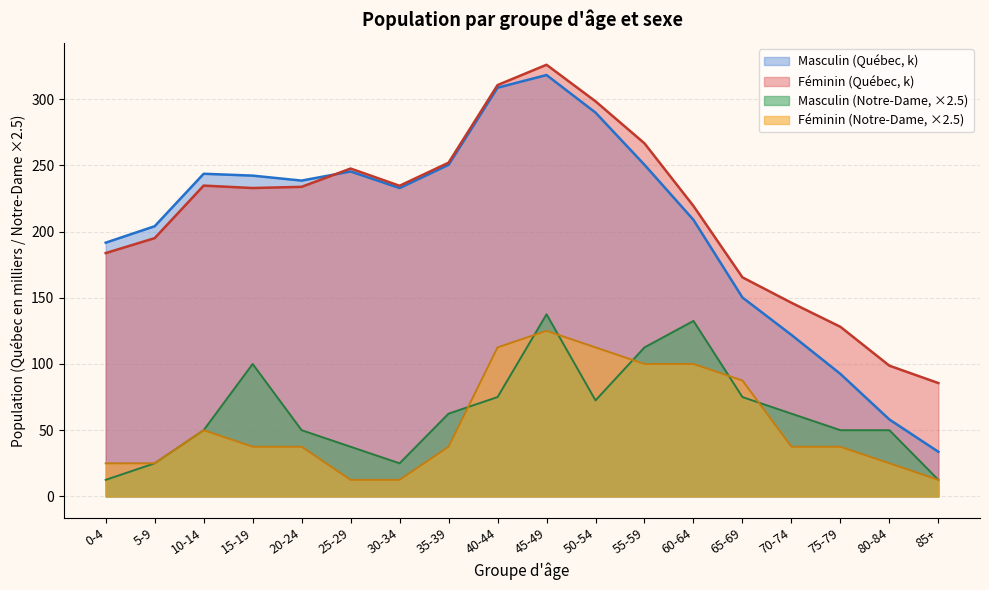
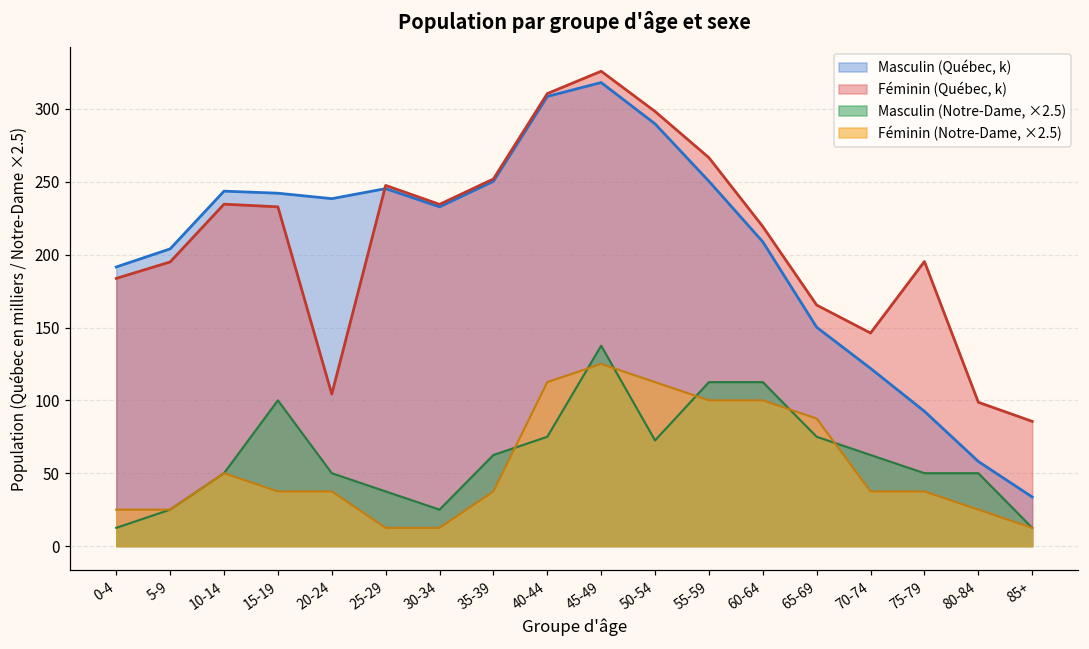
Féminin (Québec, k), 20-24: 234 -> 104
Masculin (Notre-Dame, ×2.5), 60-64: 133 -> 113
Féminin (Québec, k), 75-79: 128 -> 195
